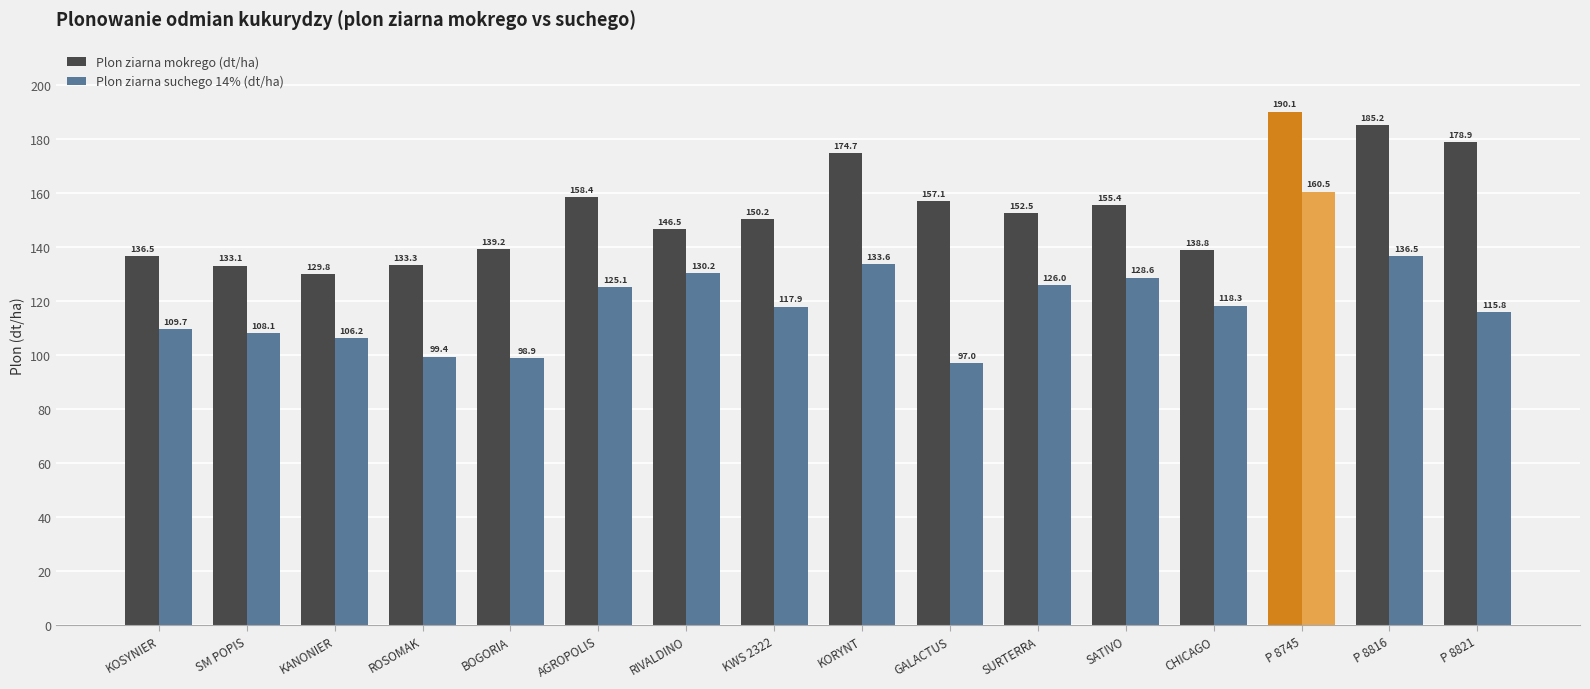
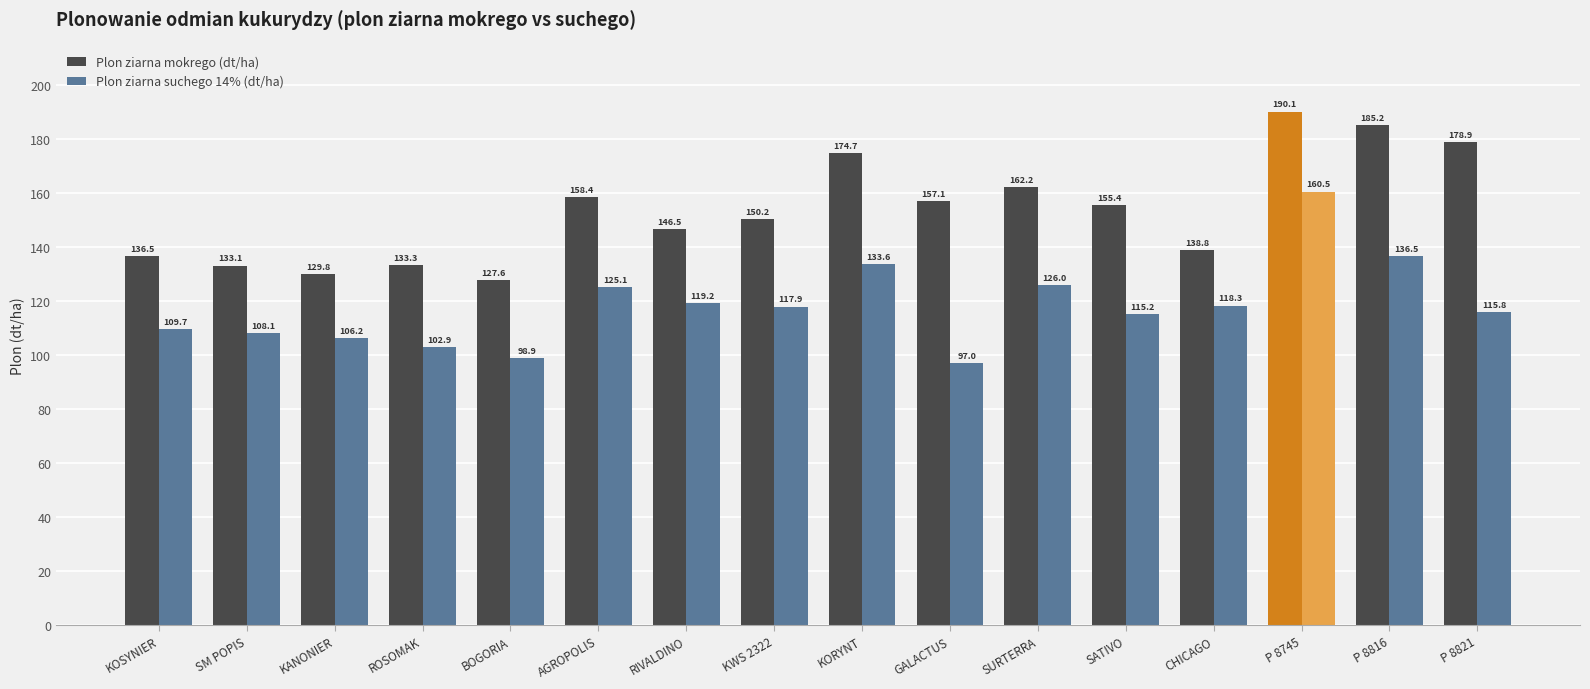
Plon ziarna suchego 14% (dt/ha), ROSOMAK: 99.4 -> 102.9
Plon ziarna mokrego (dt/ha), BOGORIA: 139.2 -> 127.6
Plon ziarna suchego 14% (dt/ha), RIVALDINO: 130.2 -> 119.2
Plon ziarna mokrego (dt/ha), SURTERRA: 152.5 -> 162.2
Plon ziarna suchego 14% (dt/ha), SATIVO: 128.6 -> 115.2
